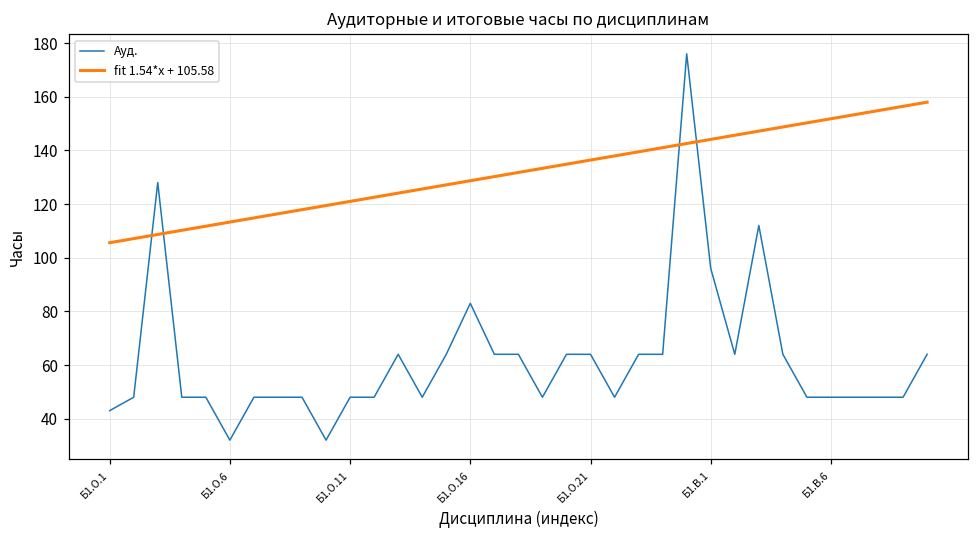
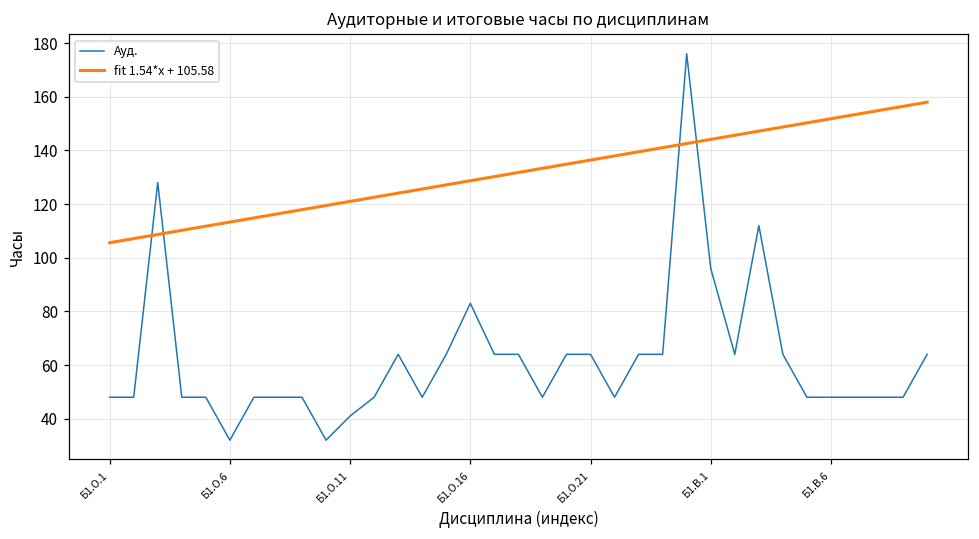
Ауд., Б1.О.1: 43 -> 48
Ауд., Б1.О.11: 48 -> 41
